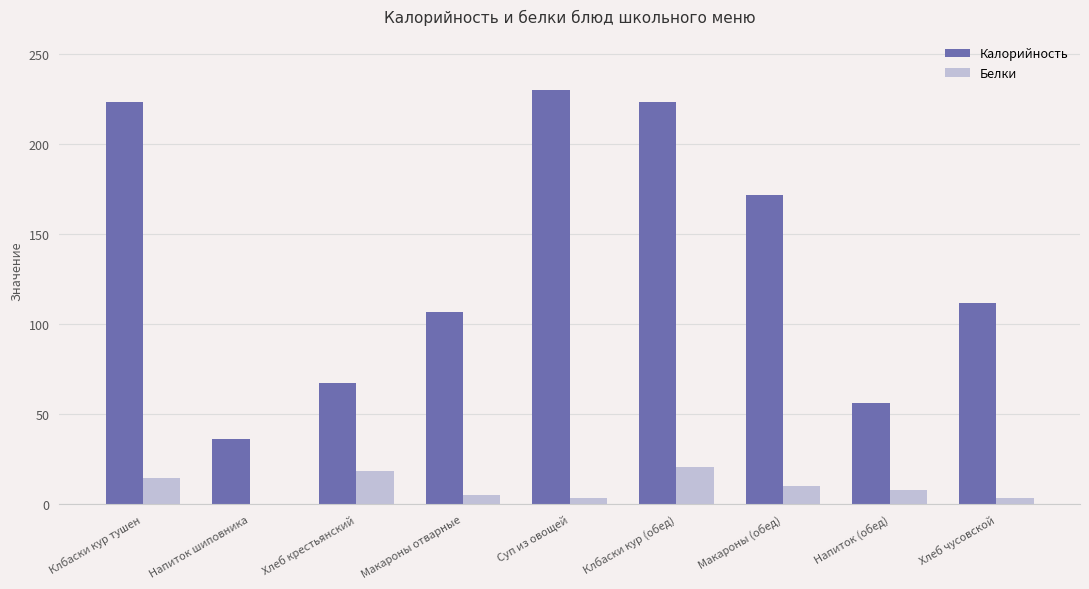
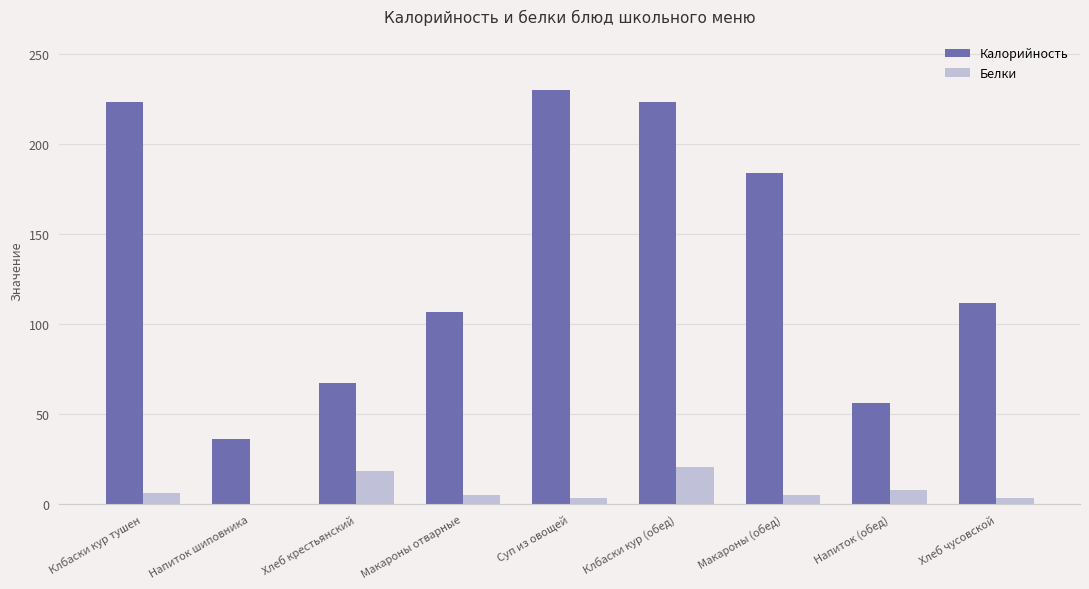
Белки, Клбаски кур тушен: 15 -> 6
Калорийность, Макароны (обед): 172 -> 184
Белки, Макароны (обед): 10 -> 5
